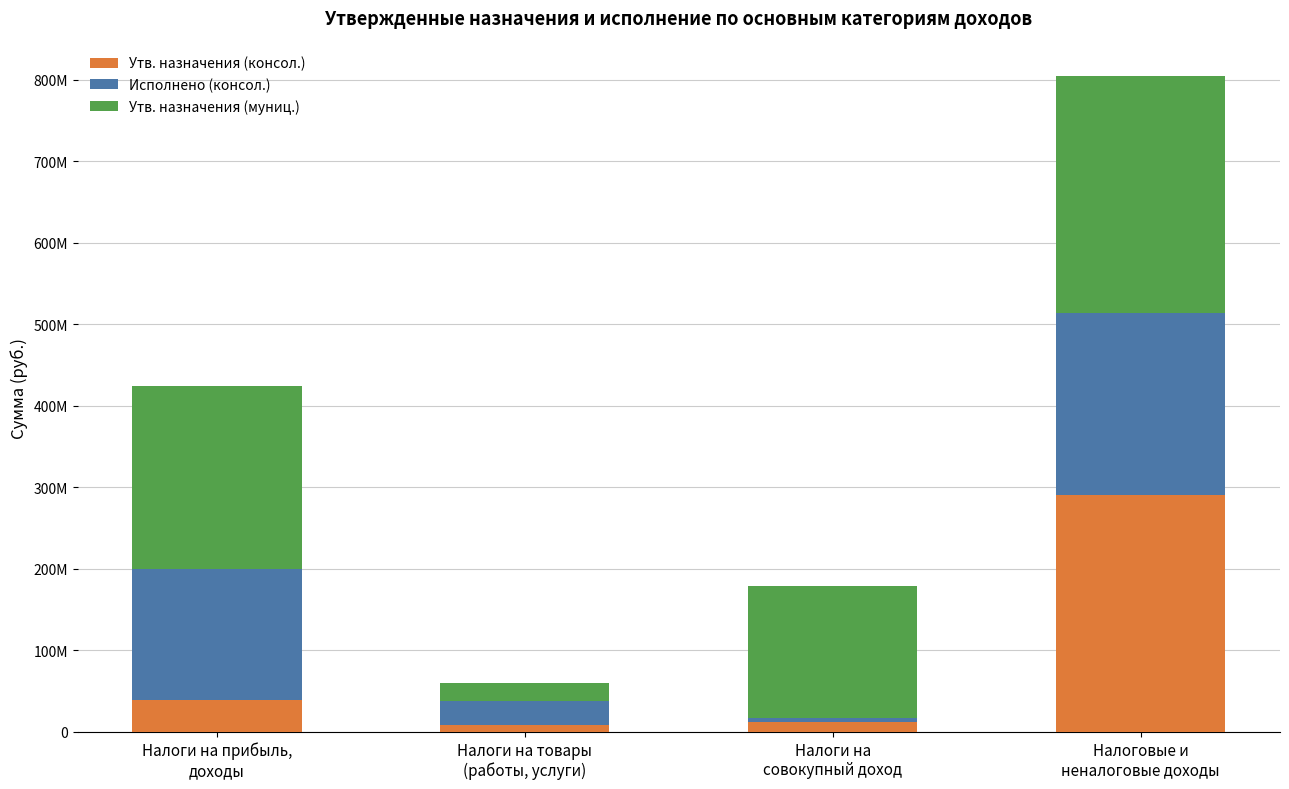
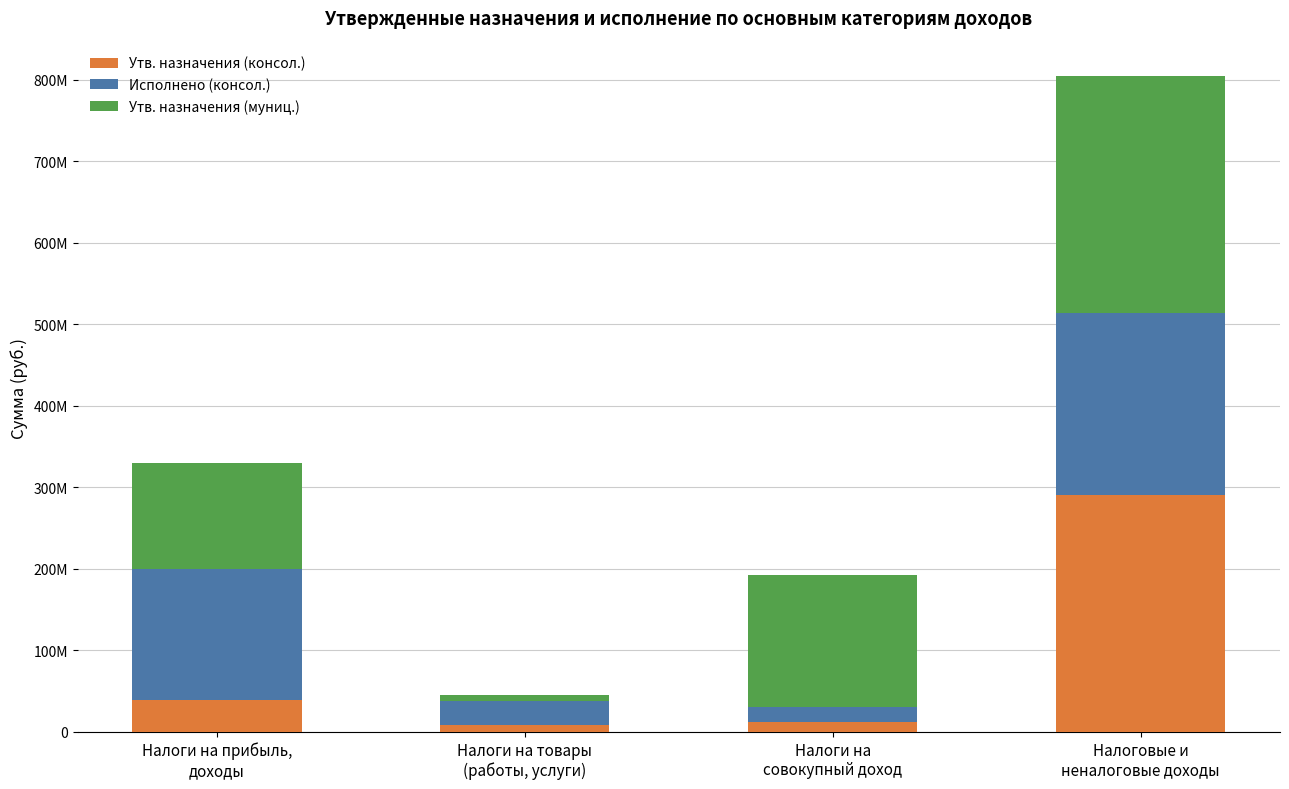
Утв. назначения (муниц.), Налоги на прибыль, доходы: 220000000 -> 130000000
Утв. назначения (муниц.), Налоги на товары (работы, услуги): 20000000 -> 10000000
Исполнено (консол.), Налоги на совокупный доход: 10000000 -> 20000000
